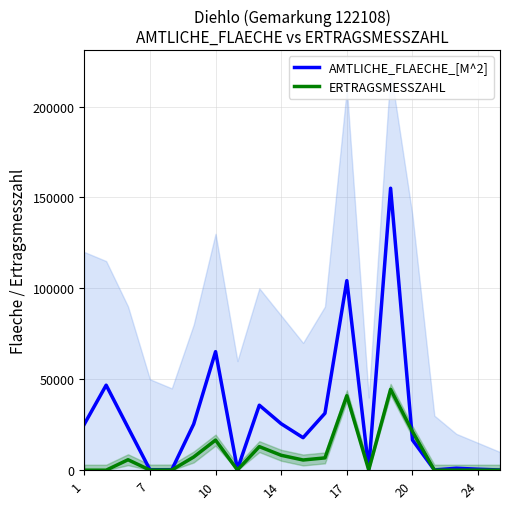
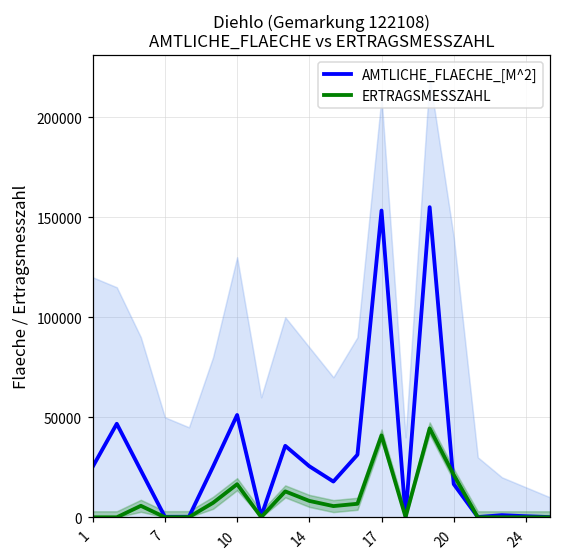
AMTLICHE_FLAECHE_[M^2], 10: 65000 -> 51000
AMTLICHE_FLAECHE_[M^2], 17: 104000 -> 153000
